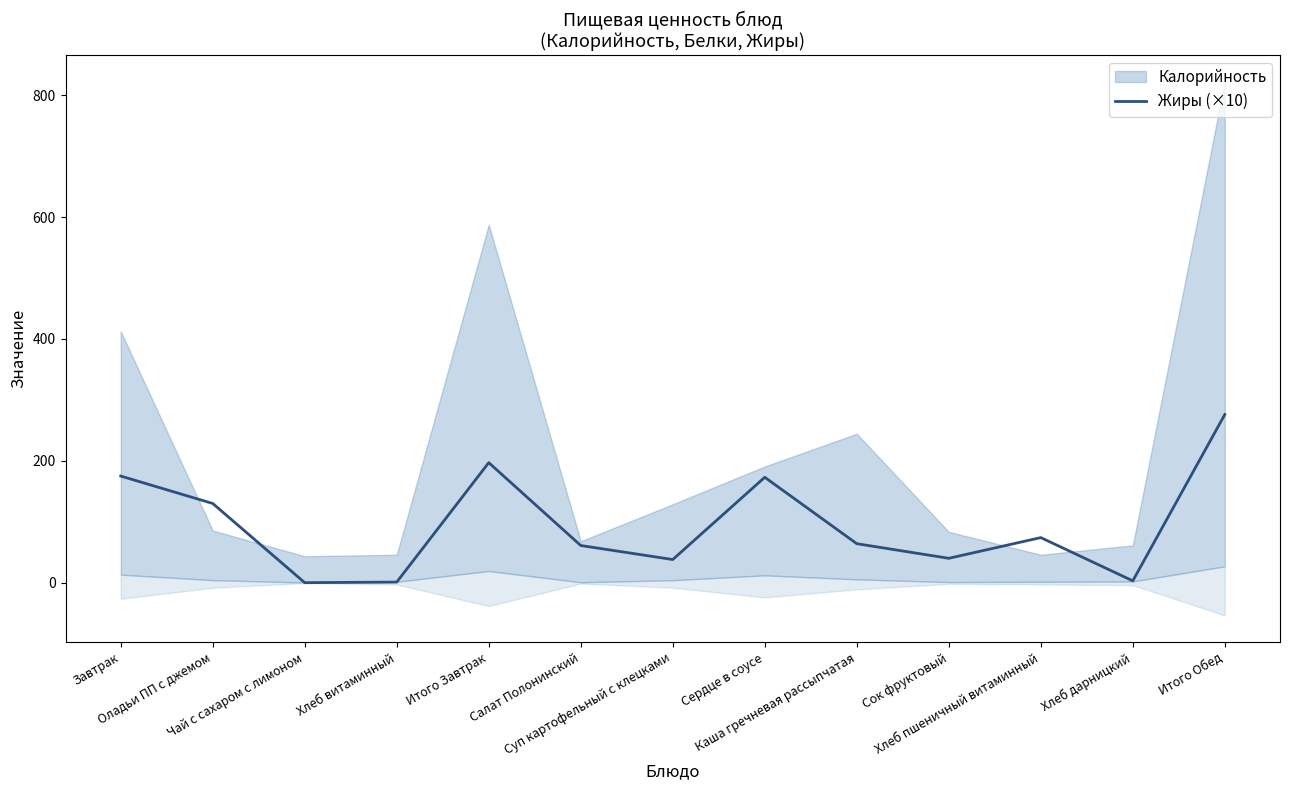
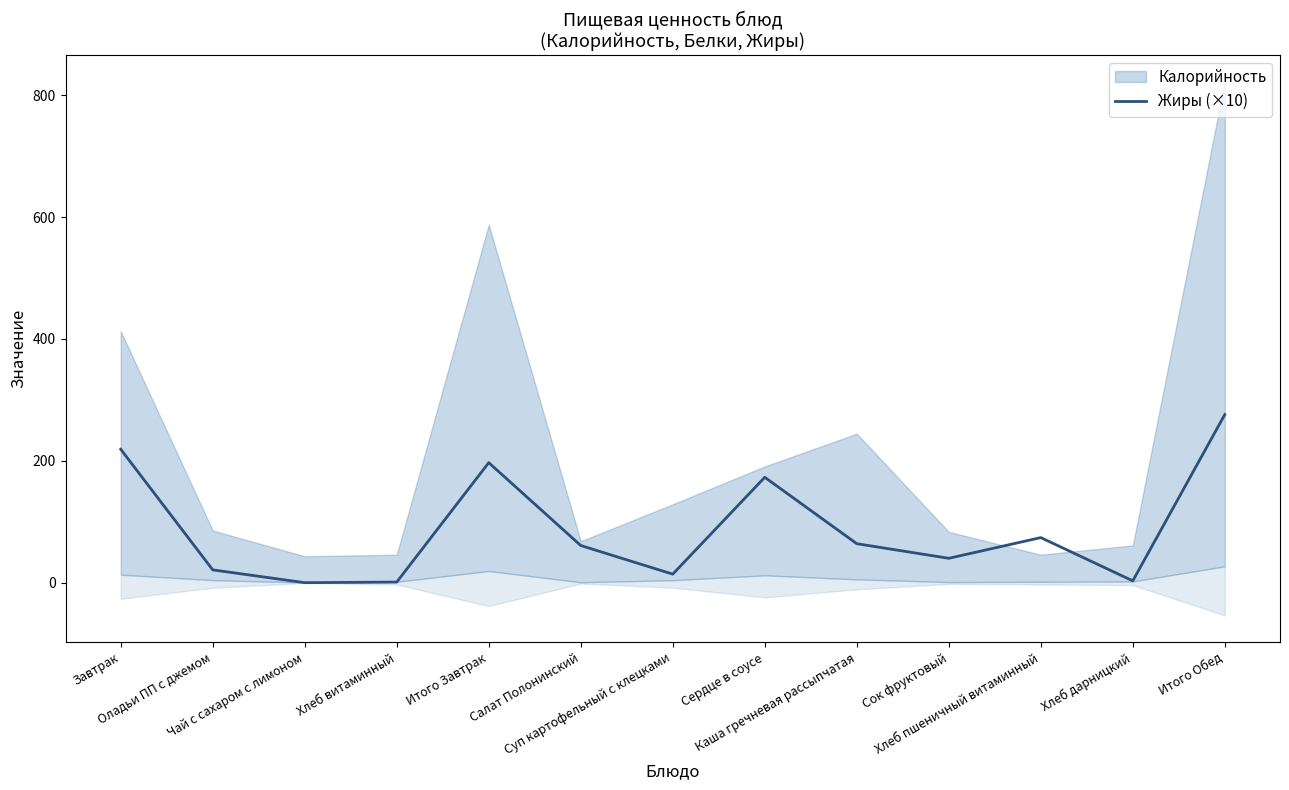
Жиры (×10), Завтрак: 180 -> 220
Жиры (×10), Оладьи ПП с джемом: 130 -> 20
Жиры (×10), Суп картофельный с клецками: 40 -> 10
